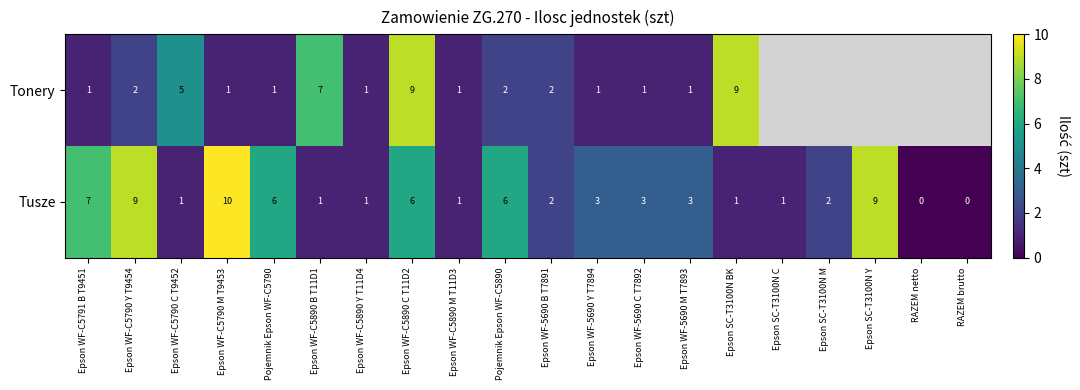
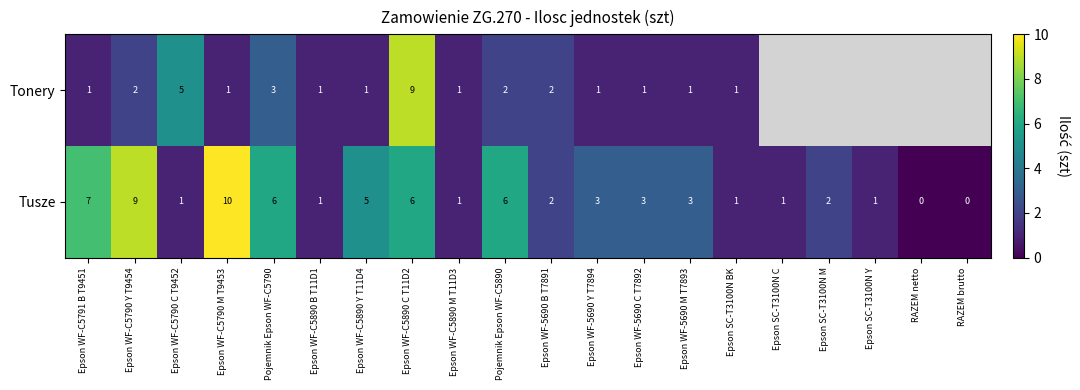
Tonery, Pojemnik Epson WF-C5790: 1 -> 3
Tonery, Epson WF-C5890 B T11D1: 7 -> 1
Tonery, Epson SC-T3100N BK: 9 -> 1
Tusze, Epson WF-C5890 Y T11D4: 1 -> 5
Tusze, Epson SC-T3100N Y: 9 -> 1
